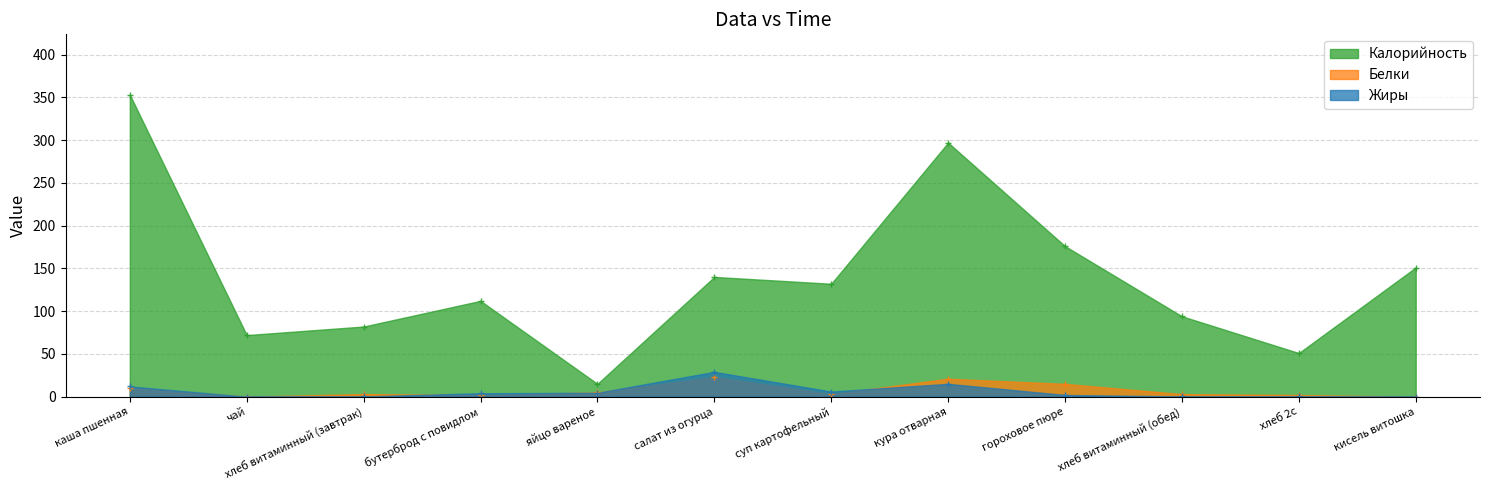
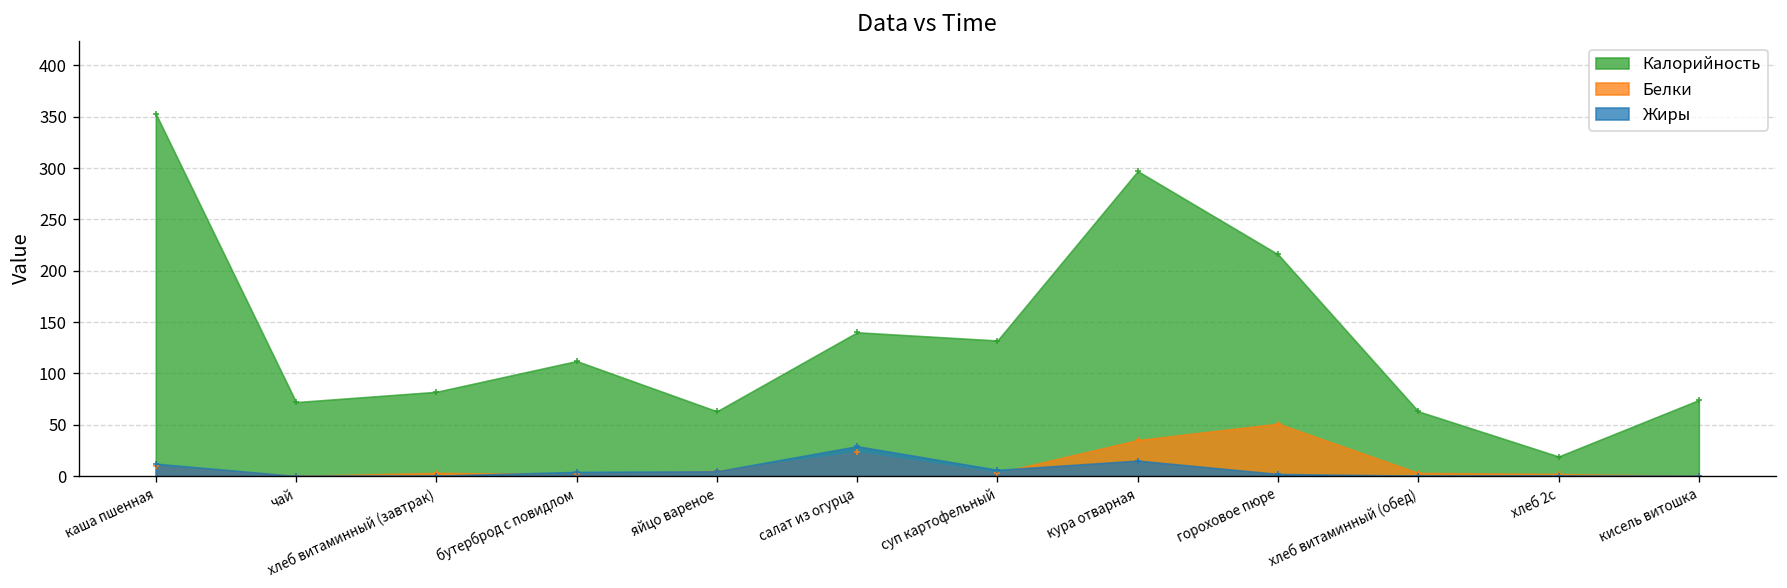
Калорийность, яйцо вареное: 20 -> 60
Белки, кура отварная: 20 -> 40
Калорийность, гороховое пюре: 180 -> 220
Белки, гороховое пюре: 20 -> 50
Калорийность, хлеб витаминный (обед): 90 -> 60
Калорийность, хлеб 2с: 50 -> 20
Калорийность, кисель витошка: 150 -> 70
